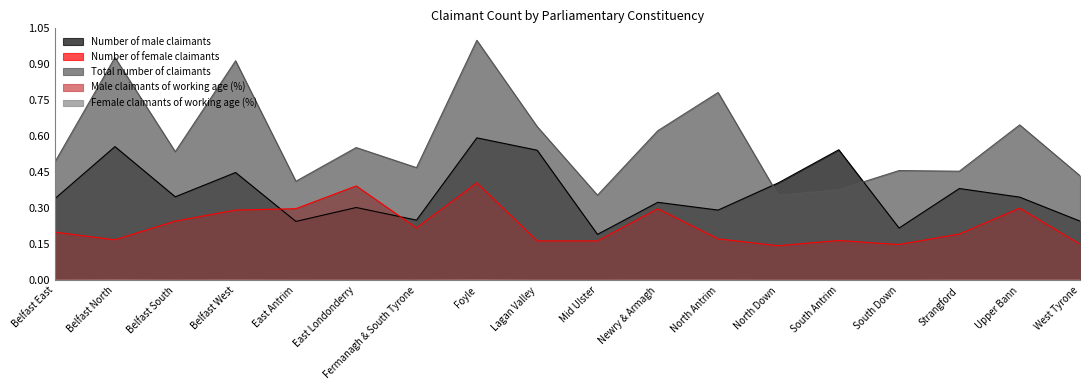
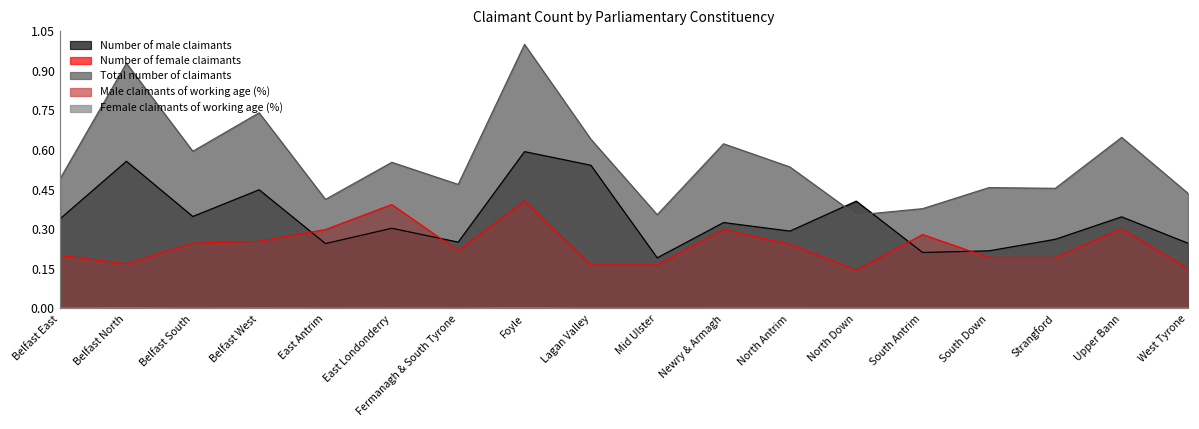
Total number of claimants, Belfast South: 0.54 -> 0.60
Number of female claimants, Belfast West: 0.29 -> 0.25
Total number of claimants, Belfast West: 0.91 -> 0.74
Number of female claimants, North Antrim: 0.17 -> 0.24
Total number of claimants, North Antrim: 0.78 -> 0.54
Number of male claimants, South Antrim: 0.54 -> 0.21
Number of female claimants, South Antrim: 0.17 -> 0.28
Number of female claimants, South Down: 0.15 -> 0.19
Number of male claimants, Strangford: 0.38 -> 0.26
